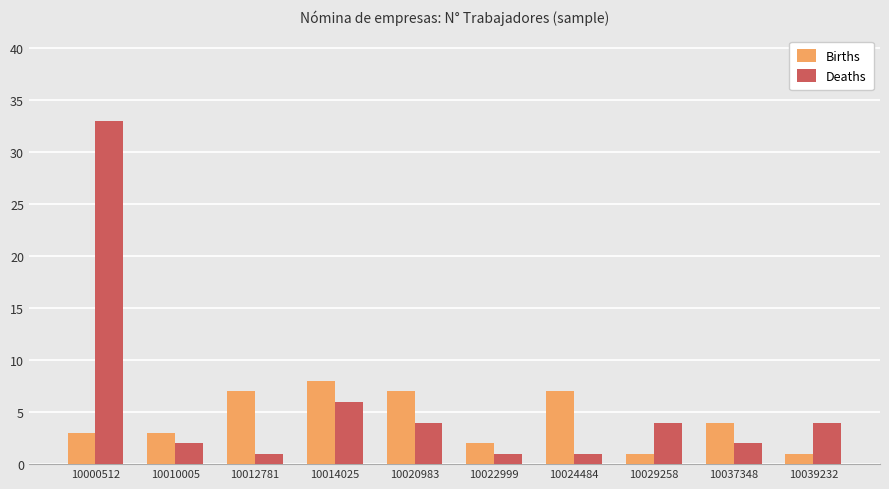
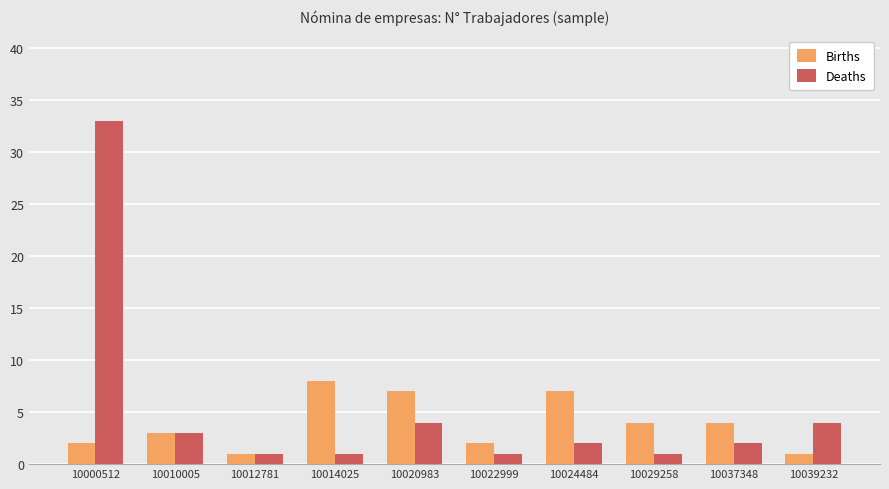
Births, 10000512: 3 -> 2
Deaths, 10010005: 2 -> 3
Births, 10012781: 7 -> 1
Deaths, 10014025: 6 -> 1
Deaths, 10024484: 1 -> 2
Births, 10029258: 1 -> 4
Deaths, 10029258: 4 -> 1
